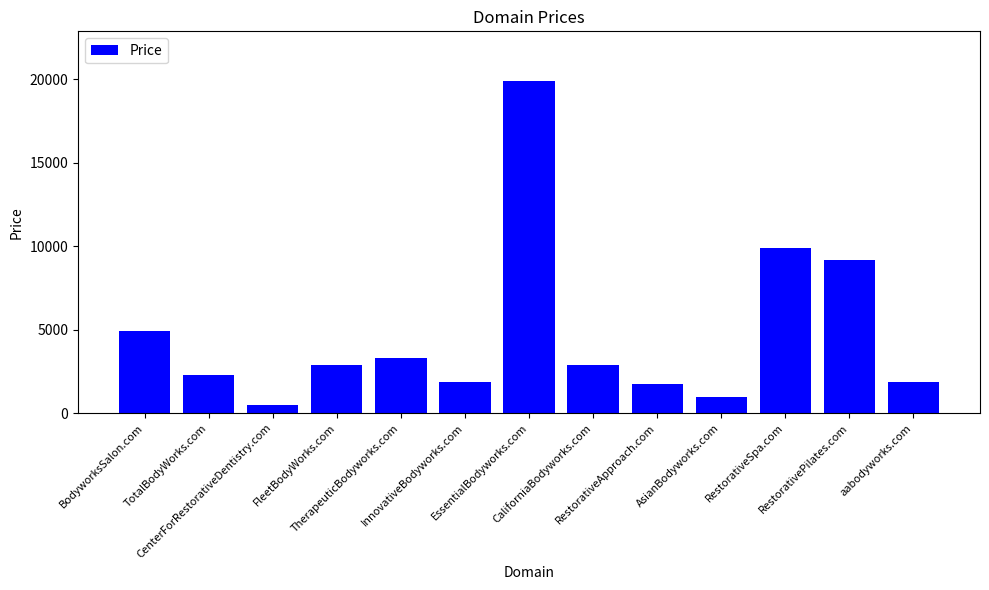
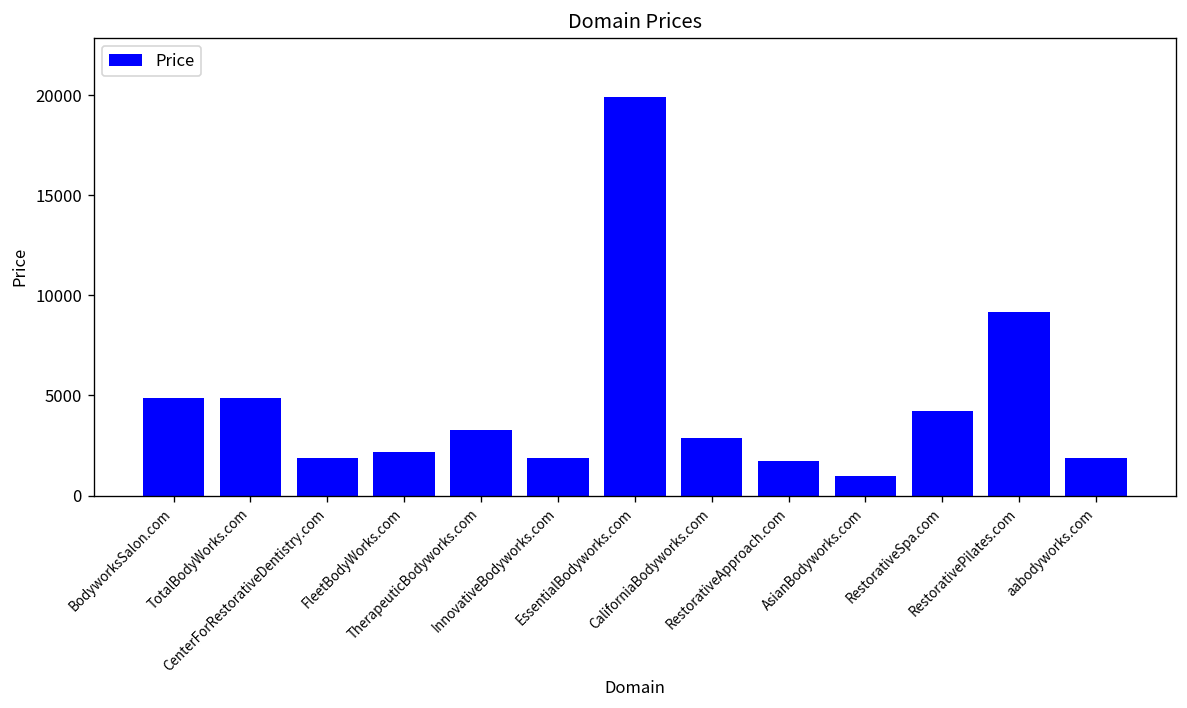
TotalBodyWorks.com: 2300 -> 4900
CenterForRestorativeDentistry.com: 500 -> 1900
FleetBodyWorks.com: 2900 -> 2200
RestorativeSpa.com: 9900 -> 4200
